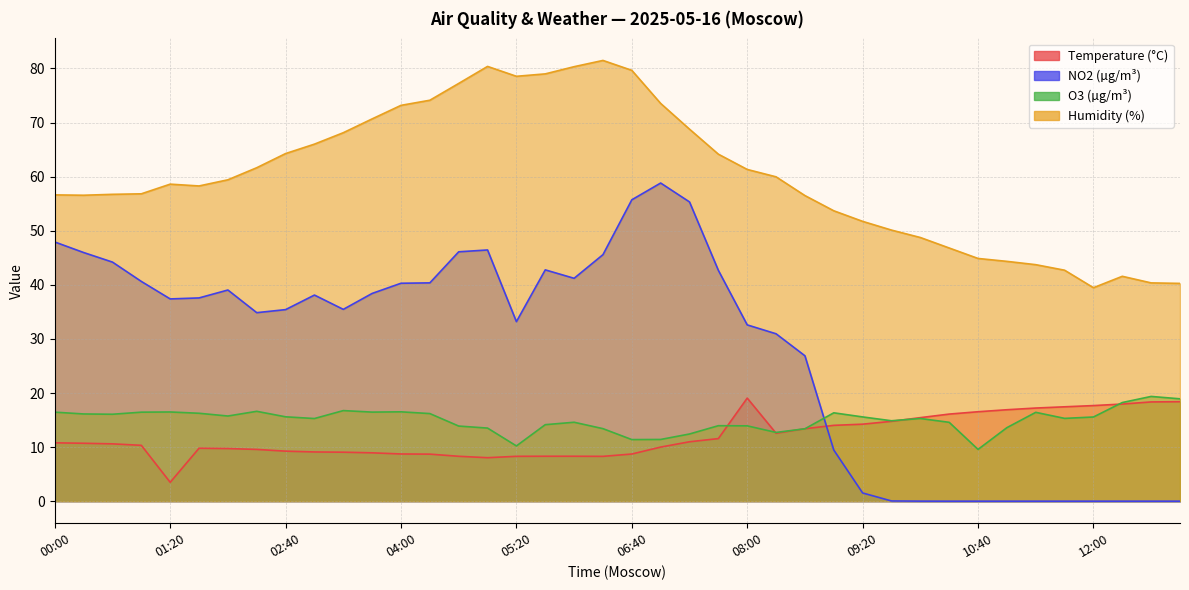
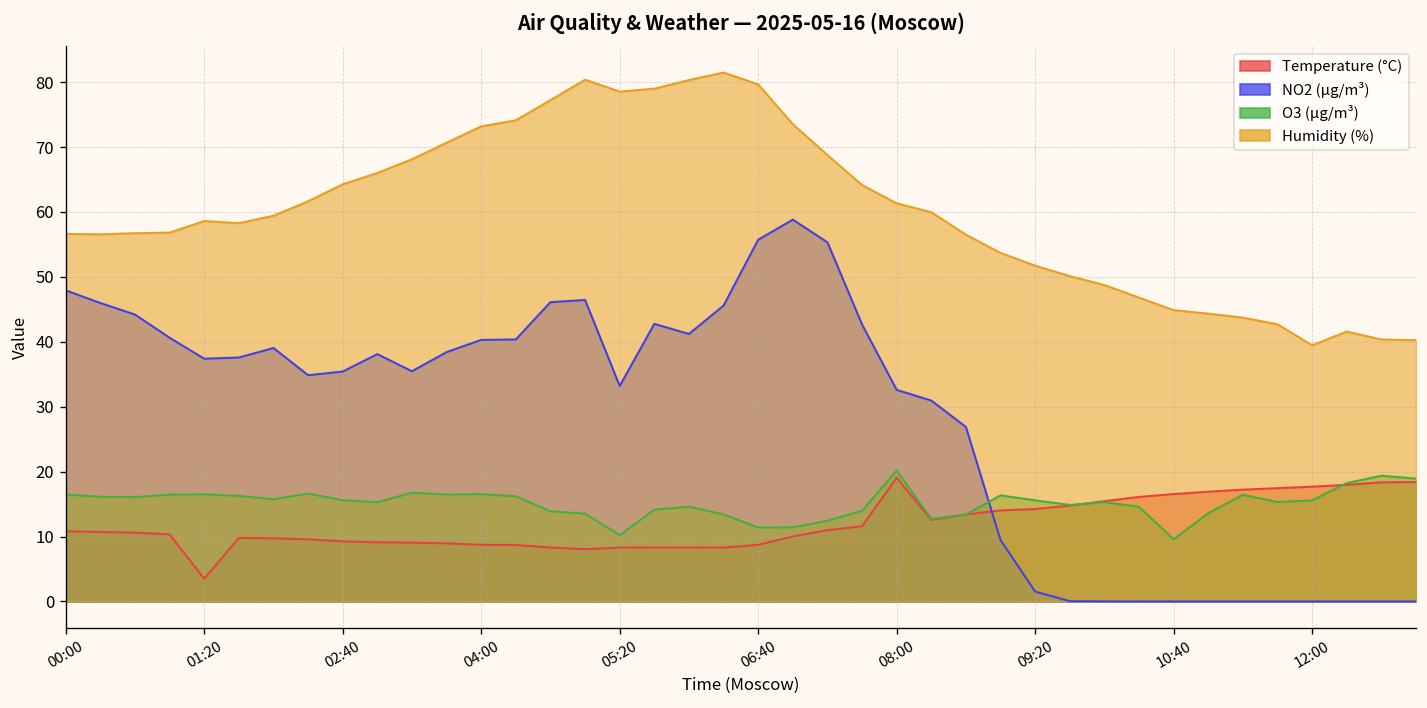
O3 (µg/m³), 08:00: 14 -> 20
